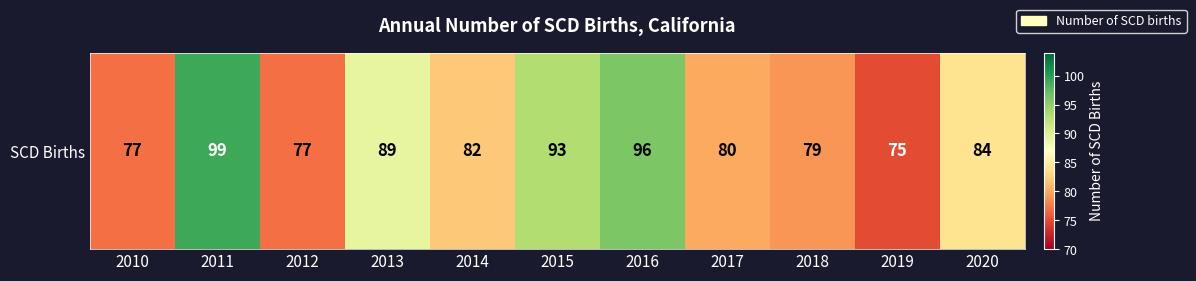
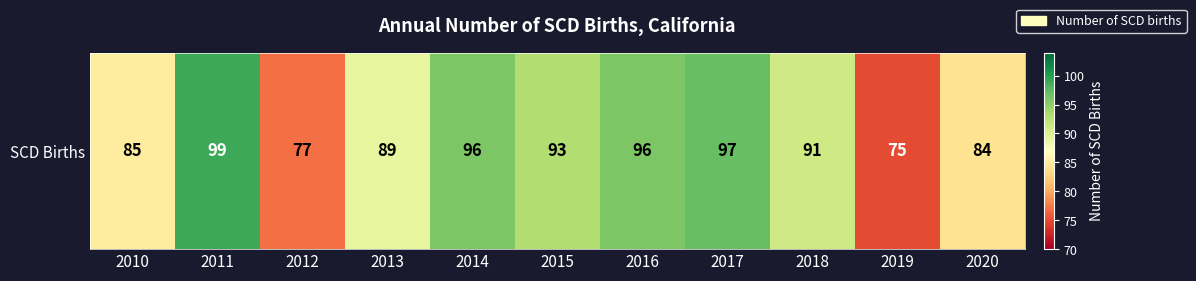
SCD Births, 2010: 77 -> 85
SCD Births, 2014: 82 -> 96
SCD Births, 2017: 80 -> 97
SCD Births, 2018: 79 -> 91
